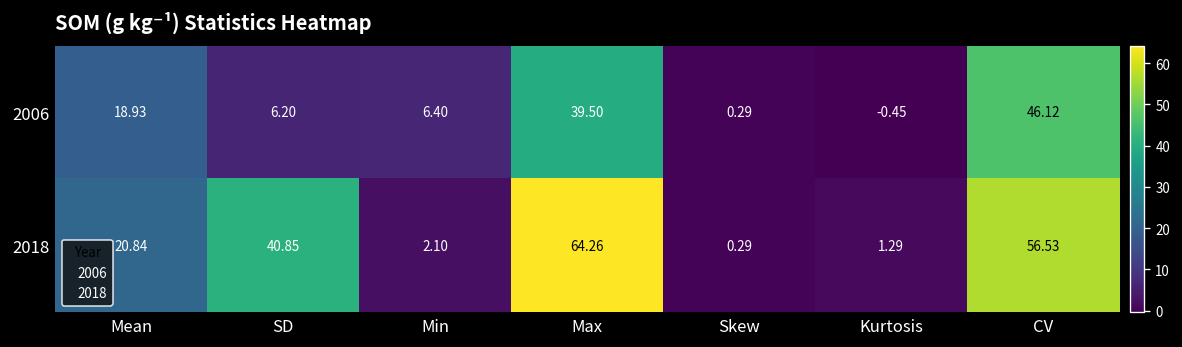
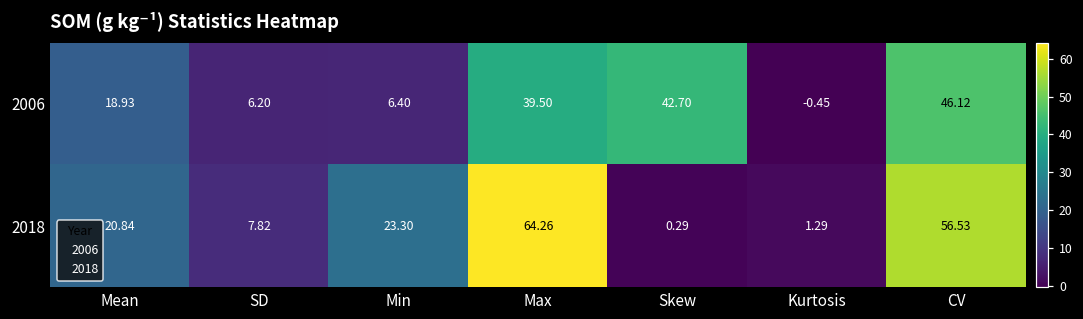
2006, Skew: 0.29 -> 42.70
2018, SD: 40.85 -> 7.82
2018, Min: 2.10 -> 23.30
